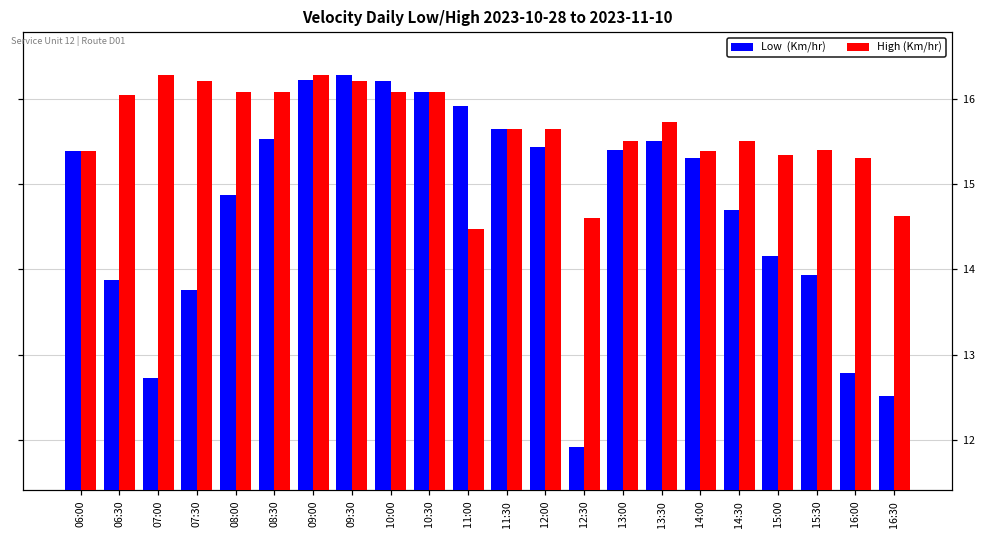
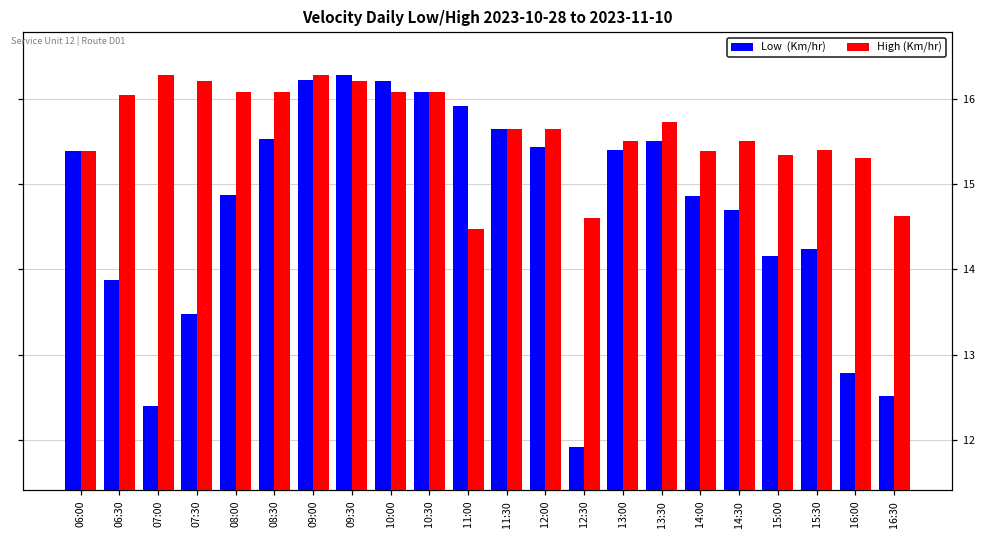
Low (Km/hr), 07:00: 12.7 -> 12.4
Low (Km/hr), 07:30: 13.8 -> 13.5
Low (Km/hr), 14:00: 15.3 -> 14.9
Low (Km/hr), 15:30: 13.9 -> 14.2
